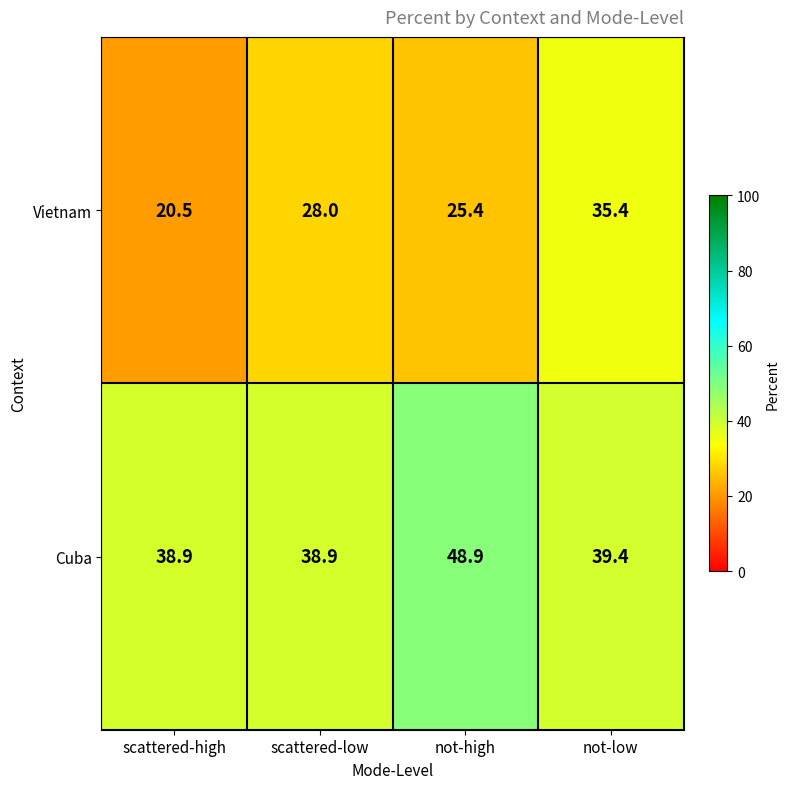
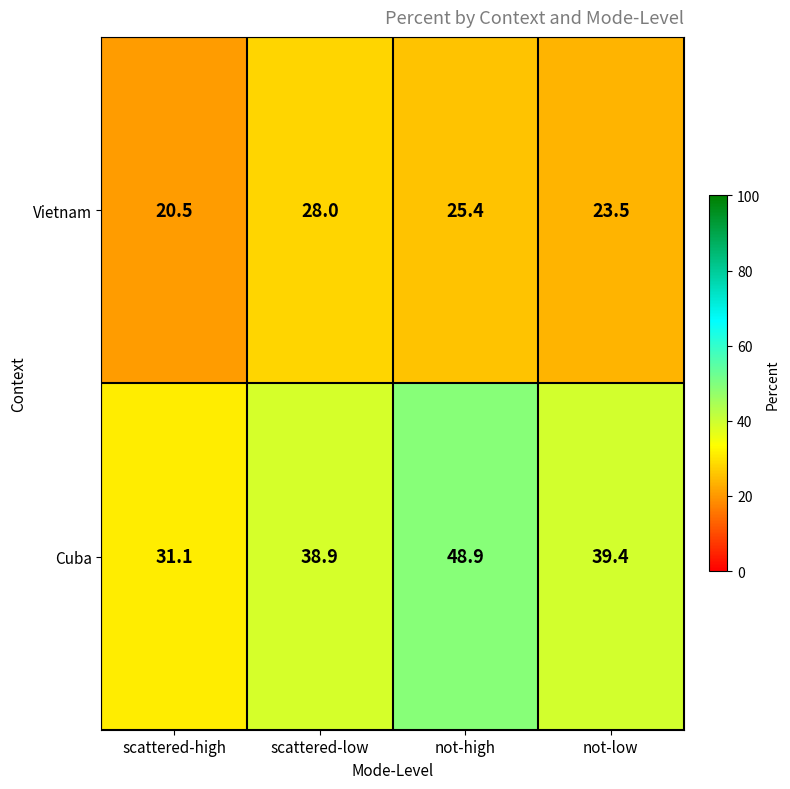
Vietnam, not-low: 35.4 -> 23.5
Cuba, scattered-high: 38.9 -> 31.1
